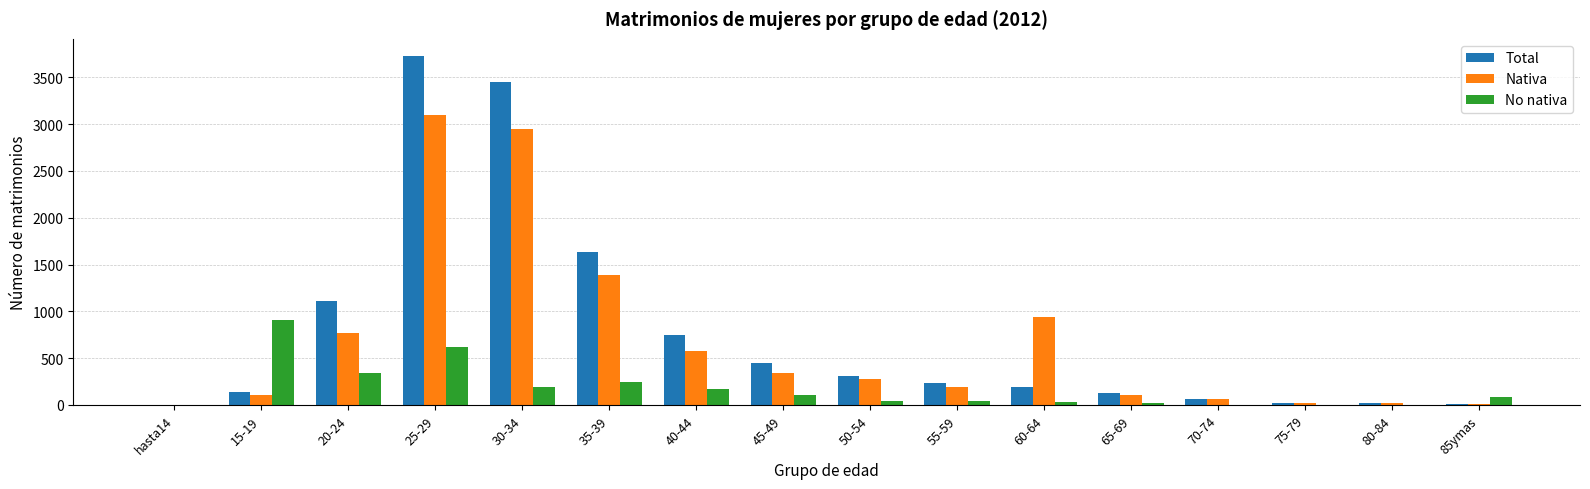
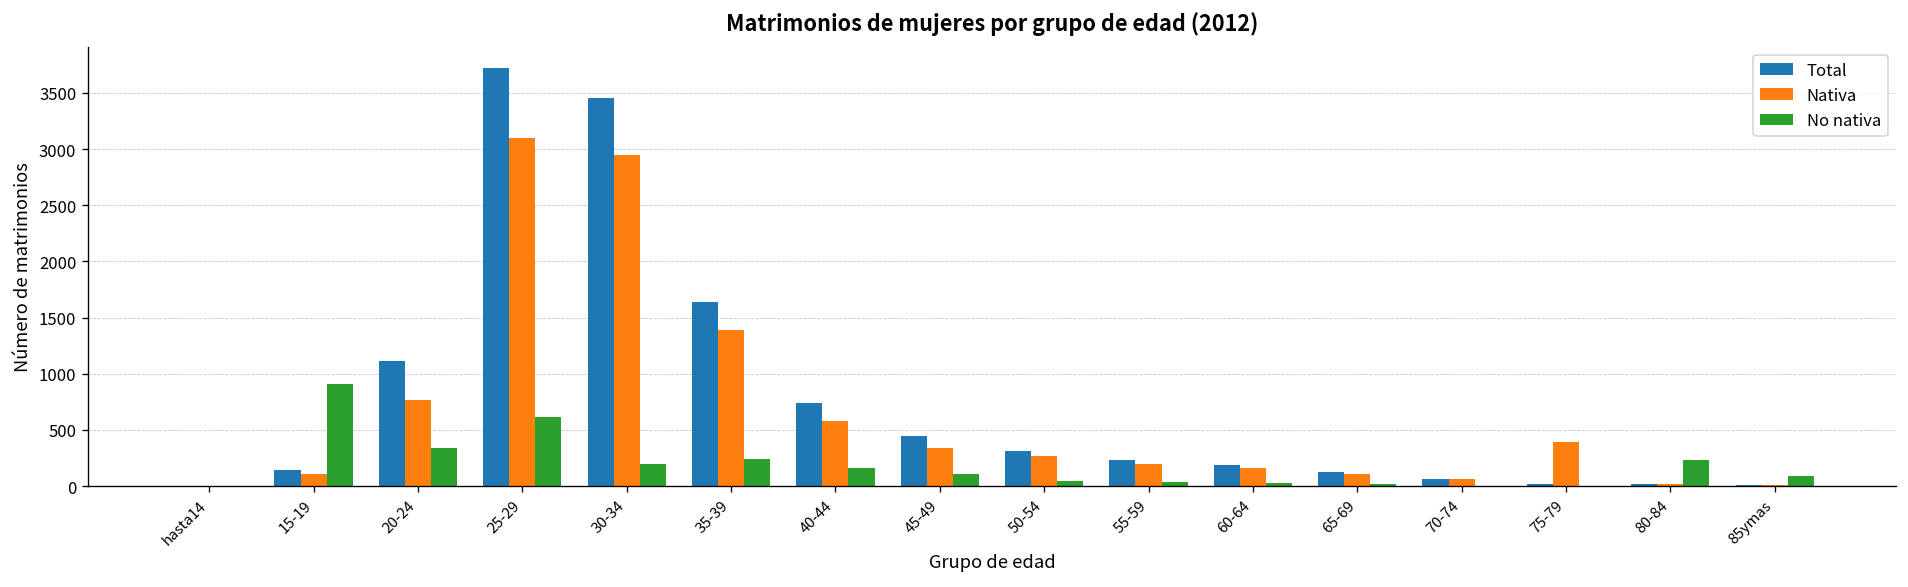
Nativa, 60-64: 900 -> 200
Nativa, 75-79: 0 -> 400
No nativa, 80-84: 0 -> 200
